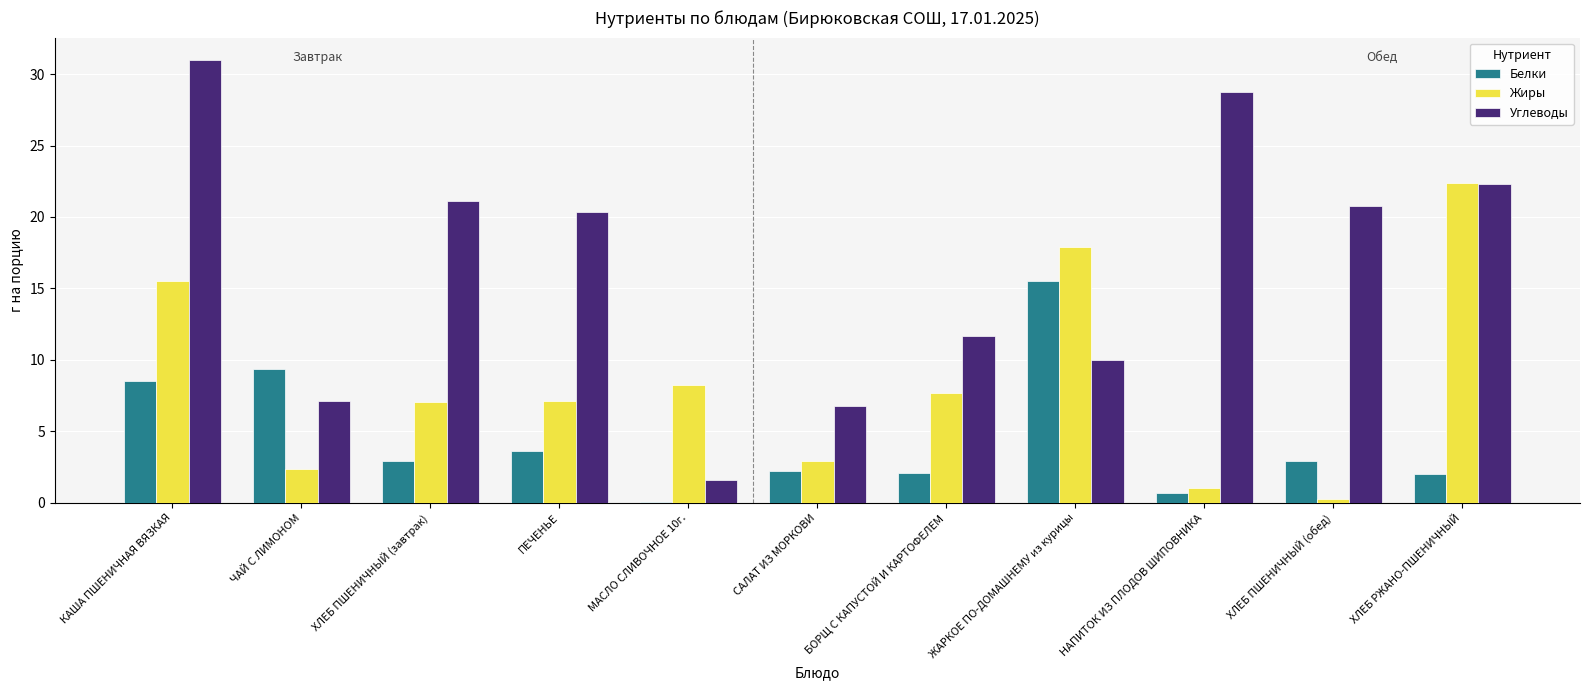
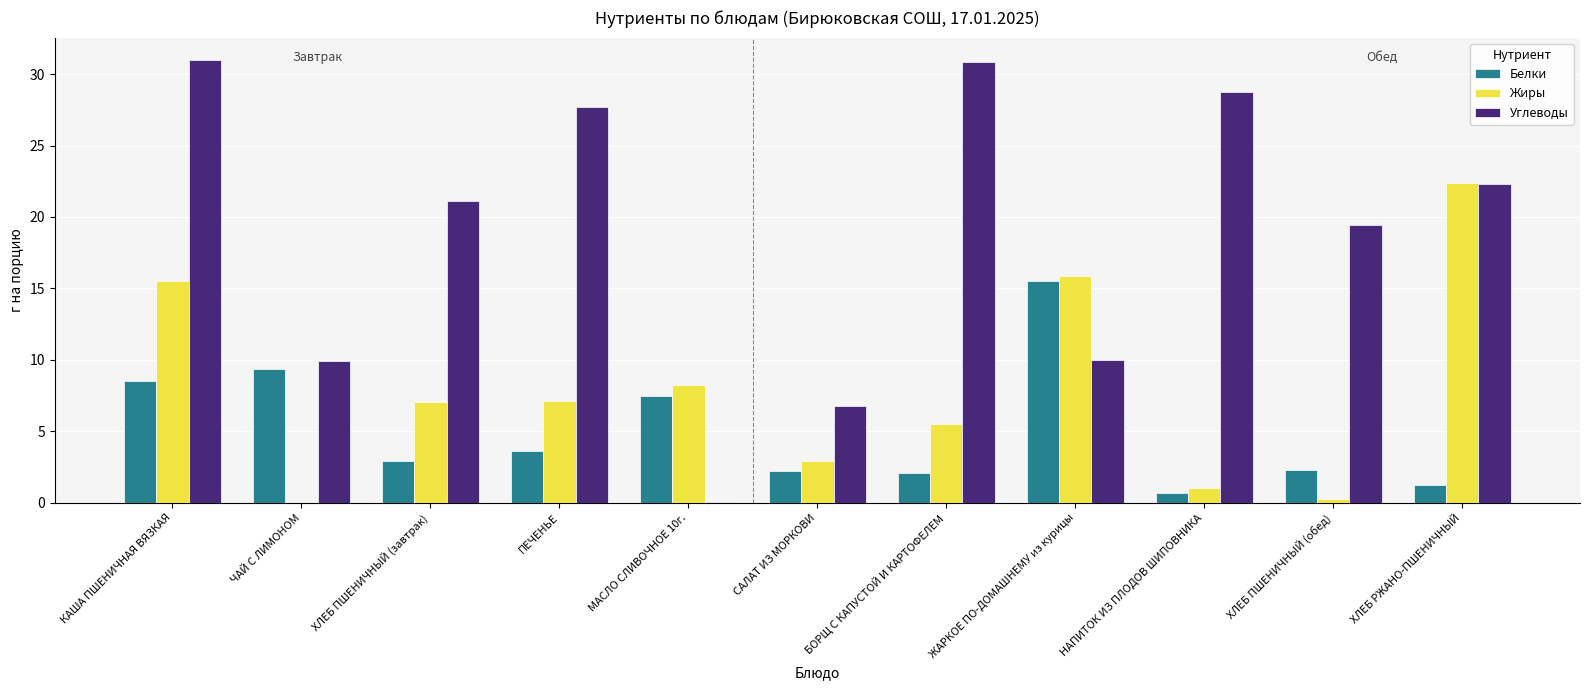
Жиры, ЧАЙ С ЛИМОНОМ: 2.4 -> 0.0
Углеводы, ЧАЙ С ЛИМОНОМ: 7.1 -> 9.9
Углеводы, ПЕЧЕНЬЕ: 20.4 -> 27.7
Белки, МАСЛО СЛИВОЧНОЕ 10г.: 0.1 -> 7.5
Углеводы, МАСЛО СЛИВОЧНОЕ 10г.: 1.6 -> 0.1
Жиры, БОРЩ С КАПУСТОЙ И КАРТОФЕЛЕМ: 7.7 -> 5.5
Углеводы, БОРЩ С КАПУСТОЙ И КАРТОФЕЛЕМ: 11.6 -> 30.9
Жиры, ЖАРКОЕ ПО-ДОМАШНЕМУ из курицы: 17.9 -> 15.9
Белки, ХЛЕБ ПШЕНИЧНЫЙ (обед): 3.0 -> 2.3
Углеводы, ХЛЕБ ПШЕНИЧНЫЙ (обед): 20.8 -> 19.5
Белки, ХЛЕБ РЖАНО-ПШЕНИЧНЫЙ: 2.0 -> 1.3
